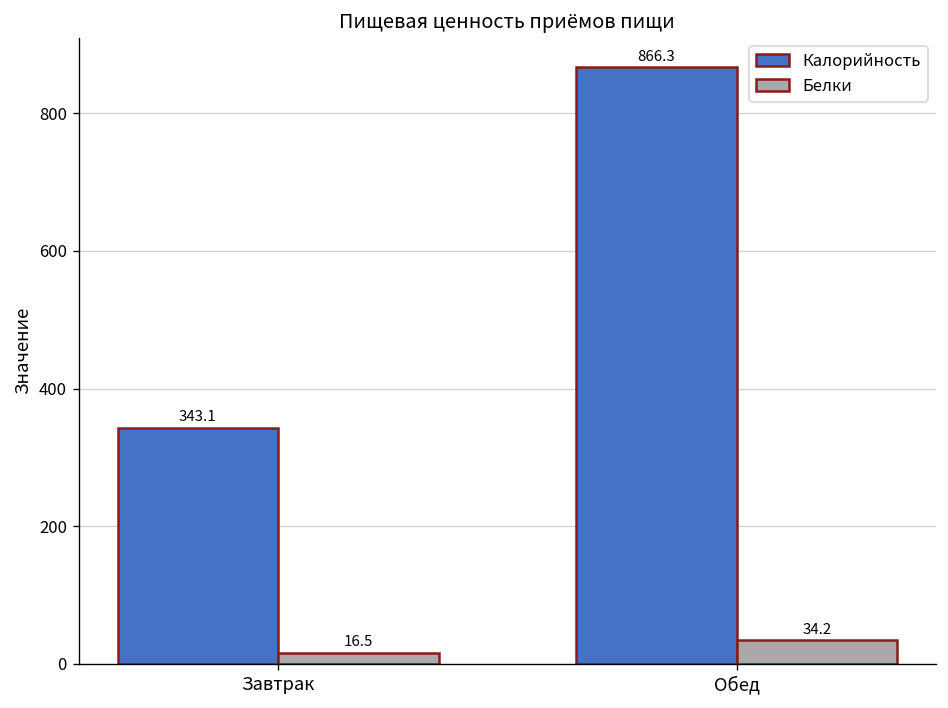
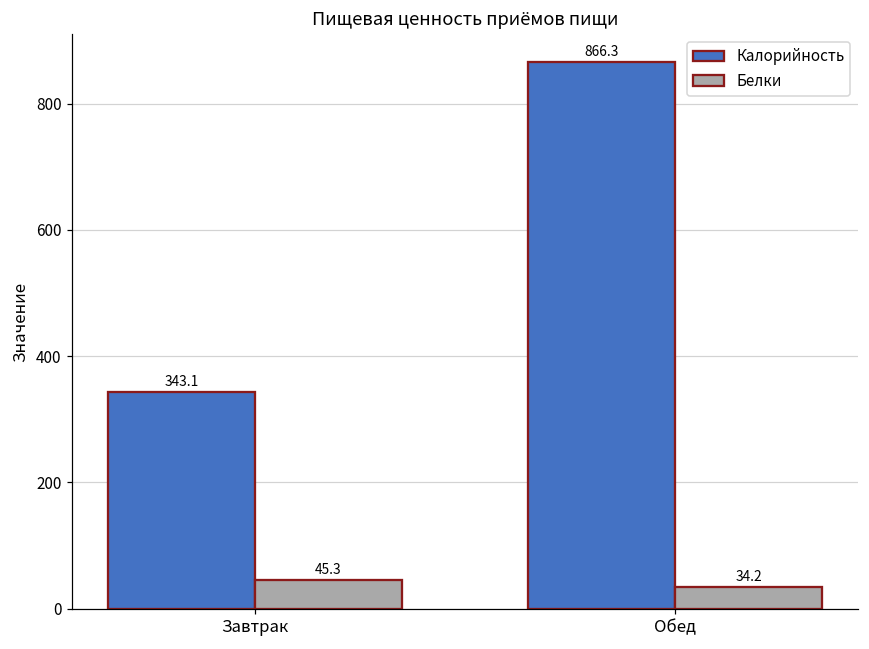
Белки, Завтрак: 16.5 -> 45.3
